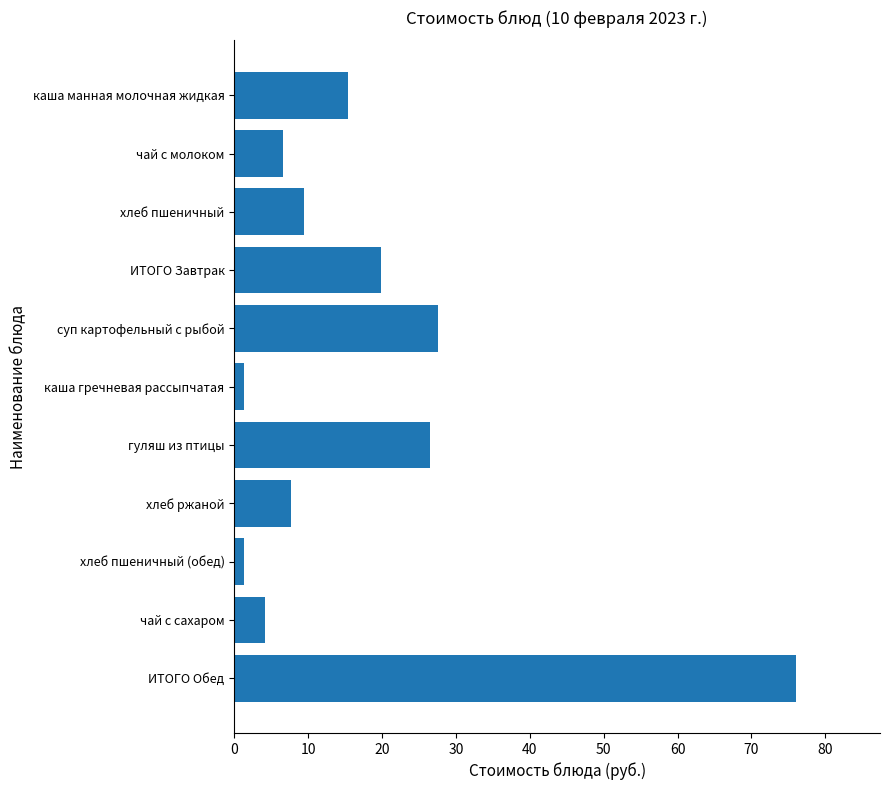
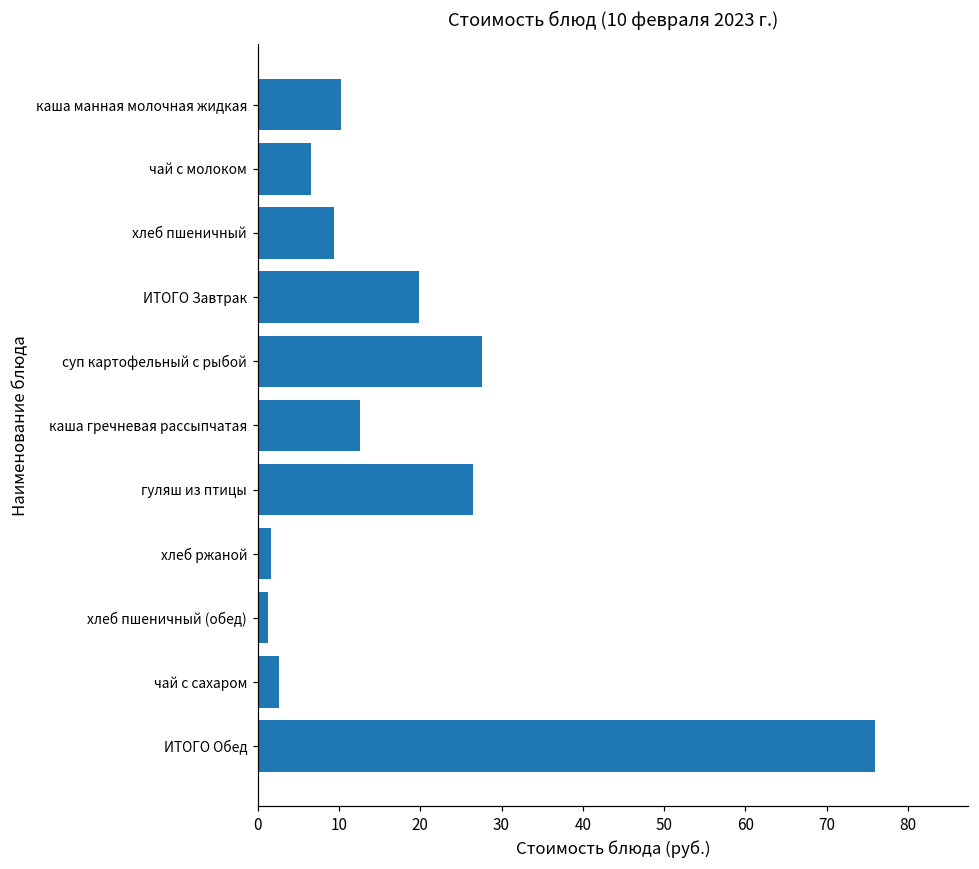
каша манная молочная жидкая: 15 -> 10
каша гречневая рассыпчатая: 1 -> 13
хлеб ржаной: 8 -> 2
чай с сахаром: 4 -> 3
